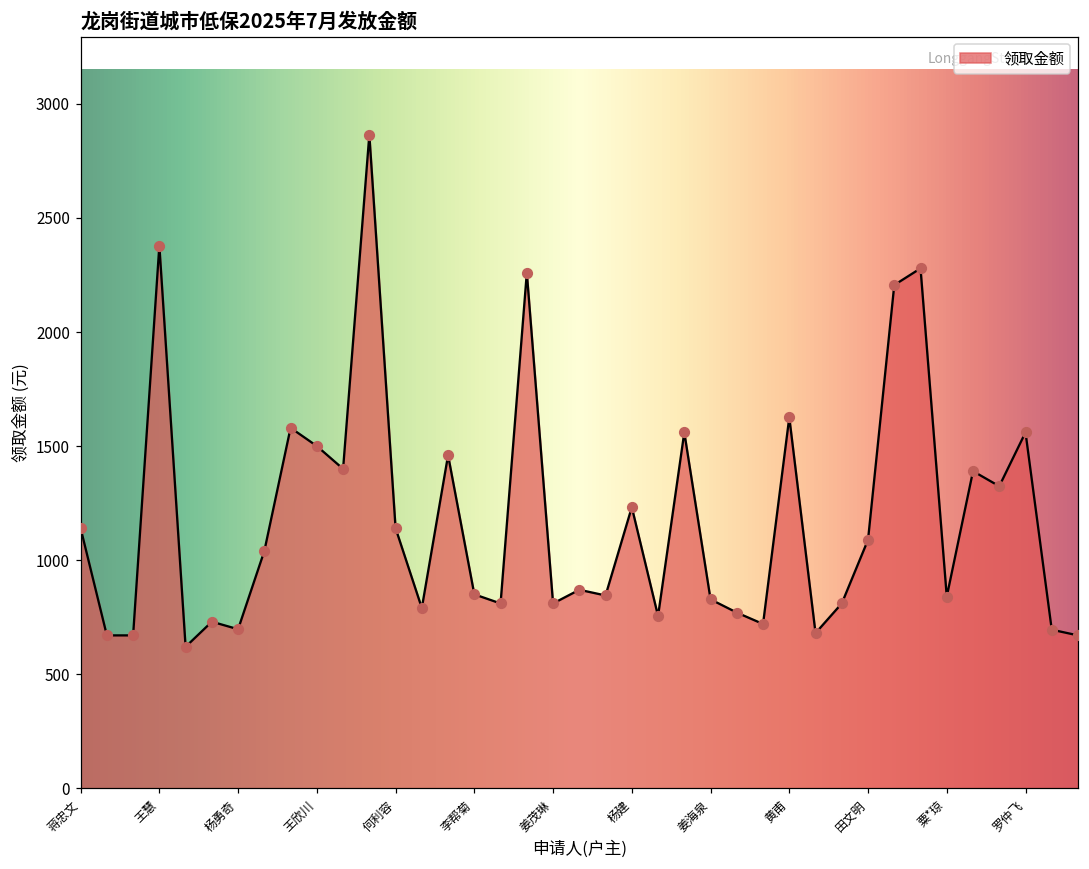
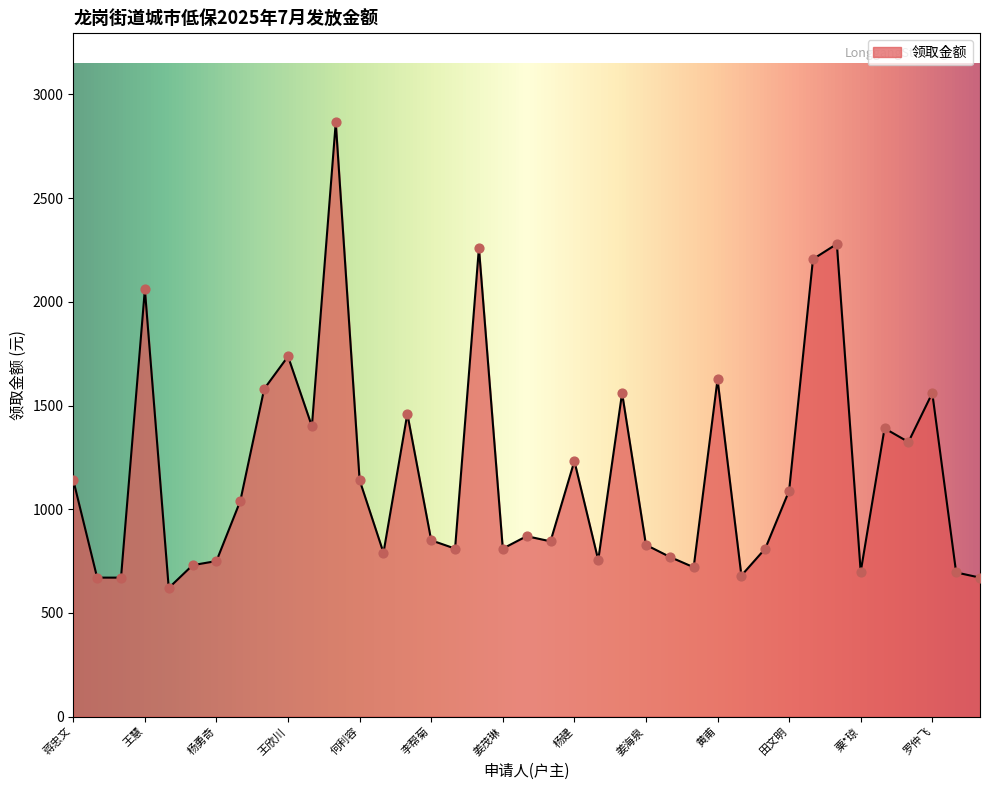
王慧: 2380 -> 2060
杨勇奇: 700 -> 750
王欣川: 1500 -> 1740
粟*琼: 840 -> 700
